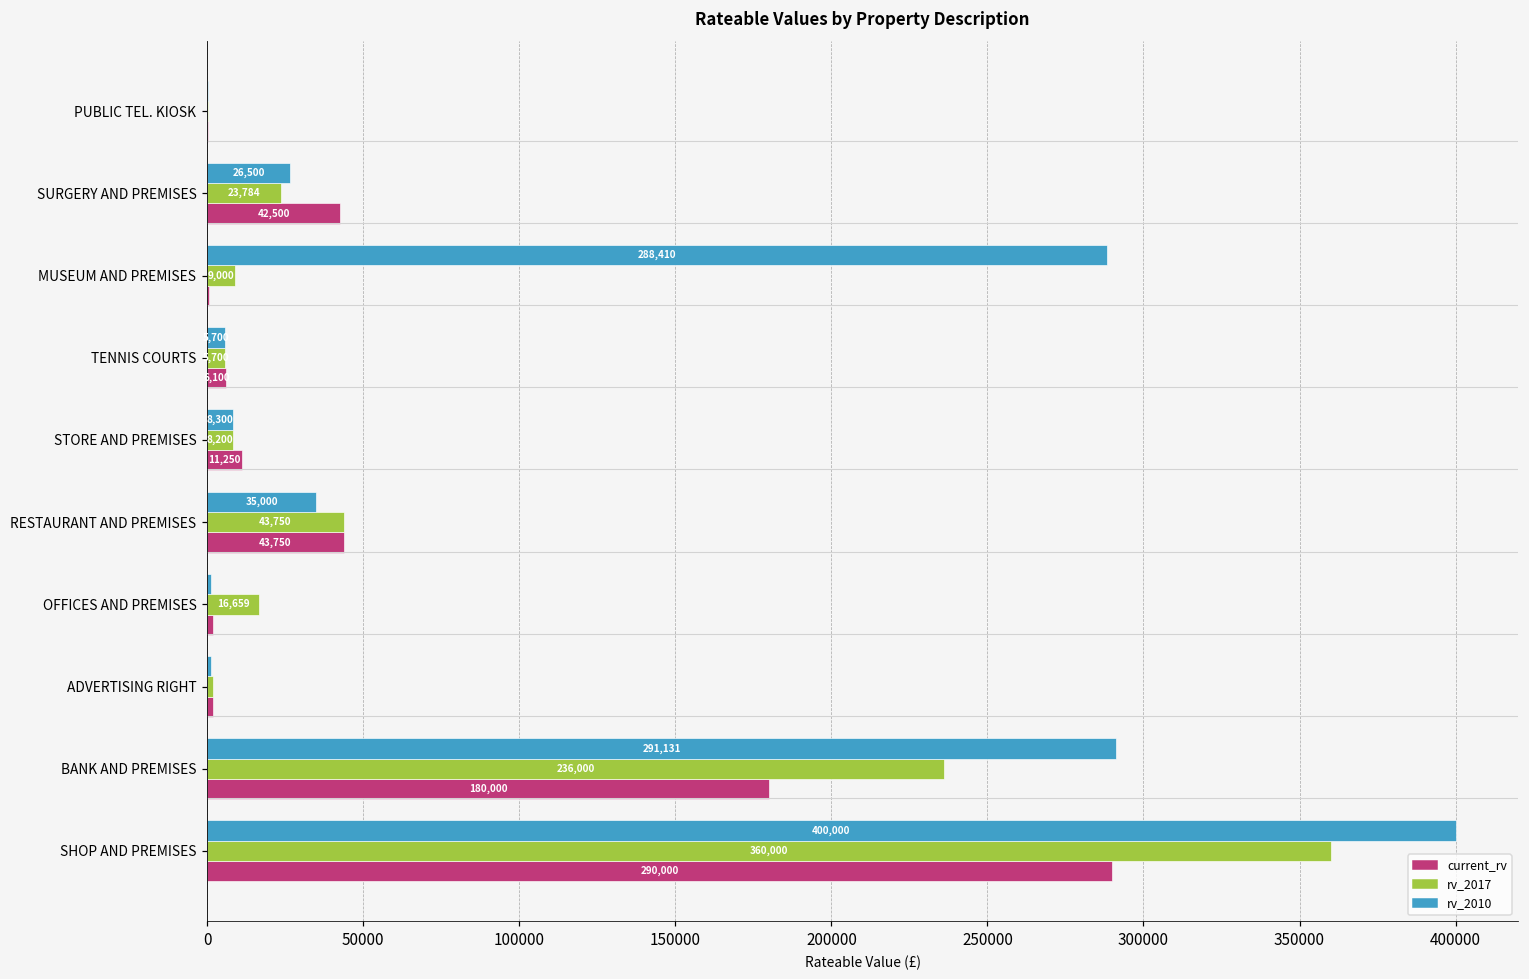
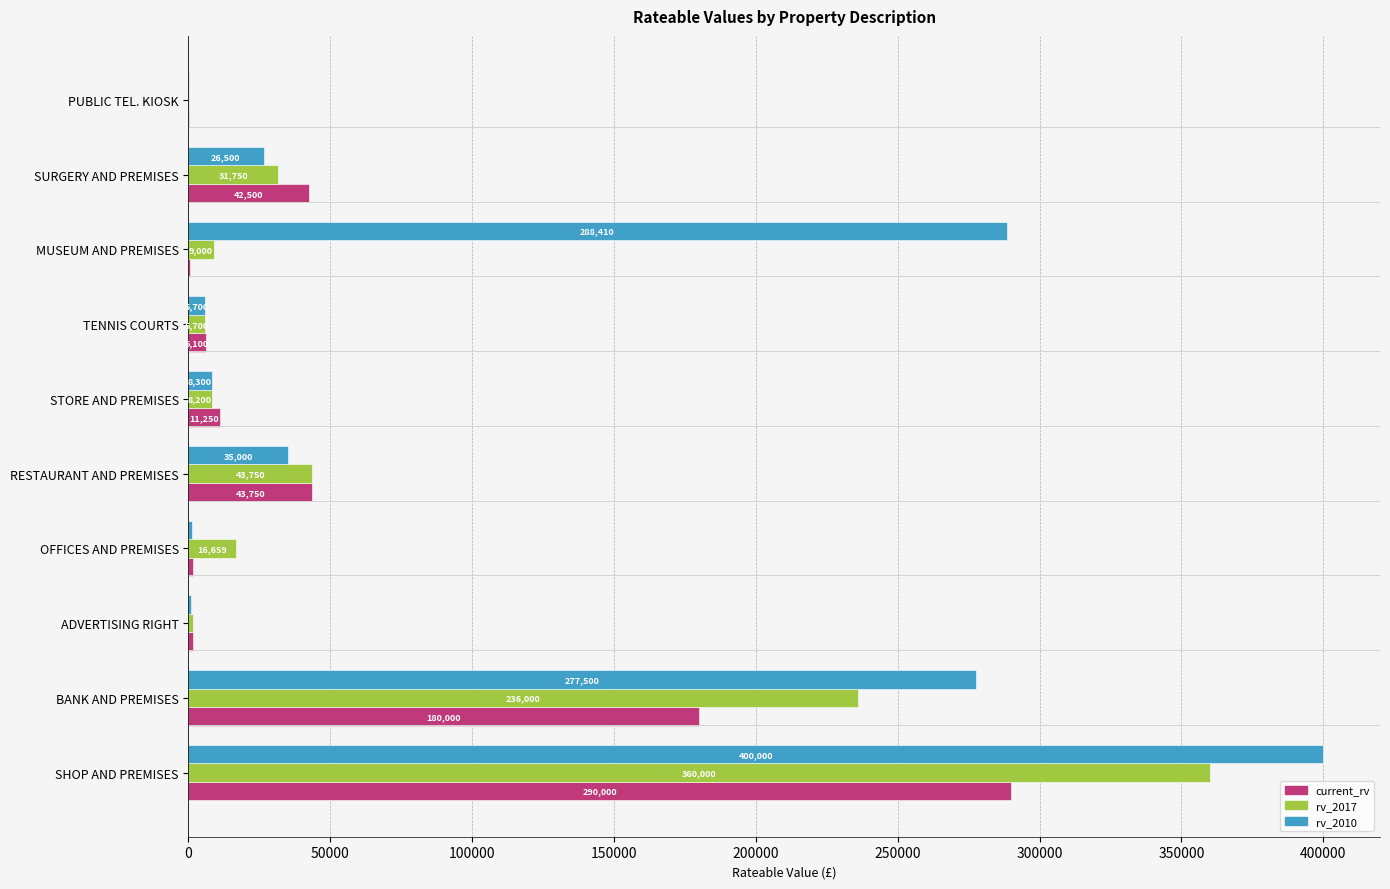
rv_2017, SURGERY AND PREMISES: 23,784 -> 31,750
rv_2010, BANK AND PREMISES: 291,131 -> 277,500
